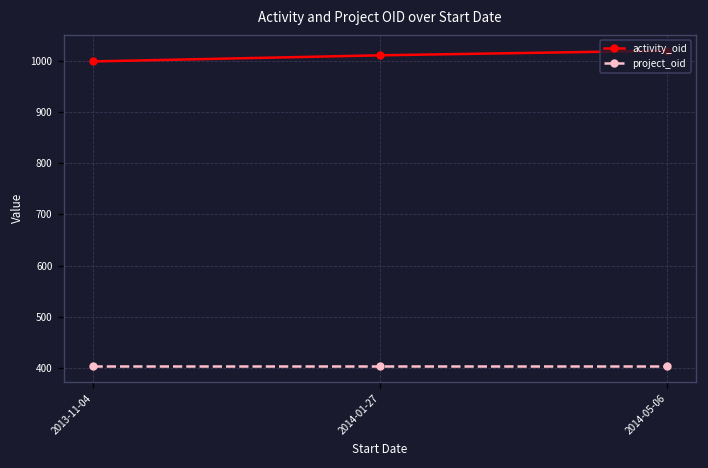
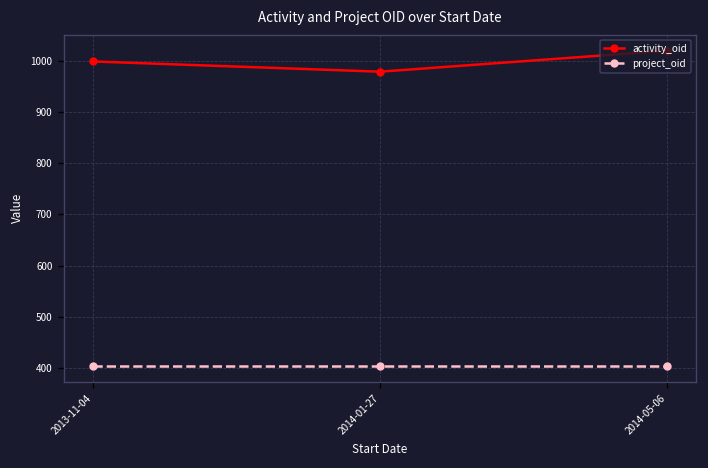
activity_oid, 2014-01-27: 1010 -> 980
